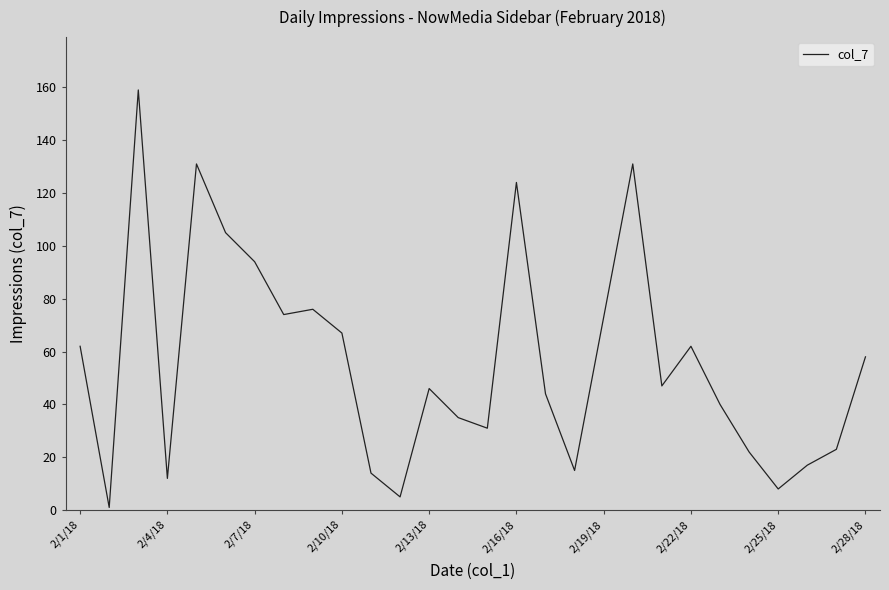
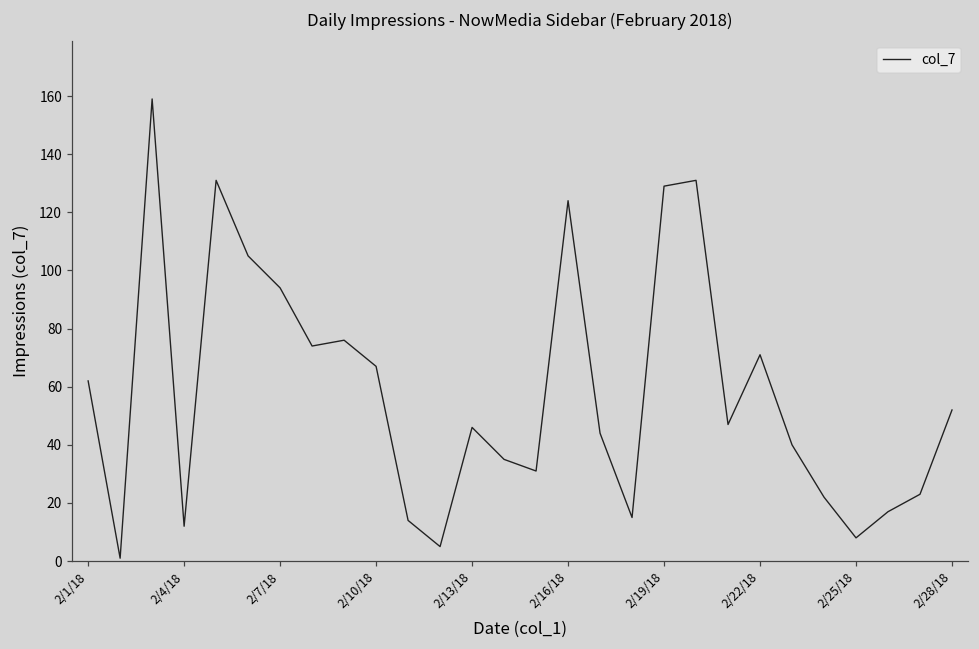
2/19/18: 73 -> 129
2/22/18: 62 -> 71
2/28/18: 58 -> 52
